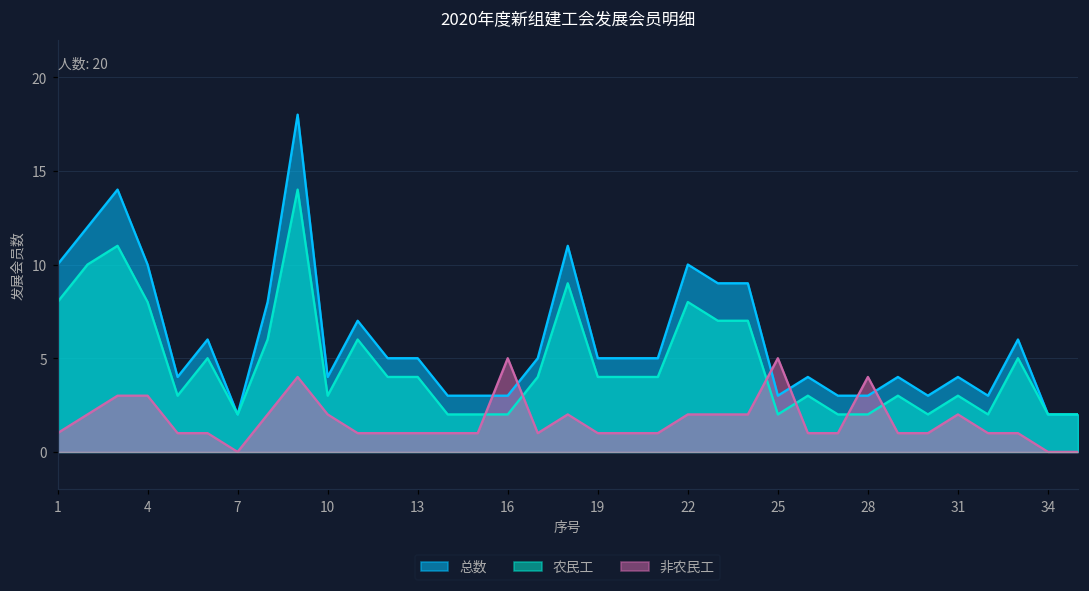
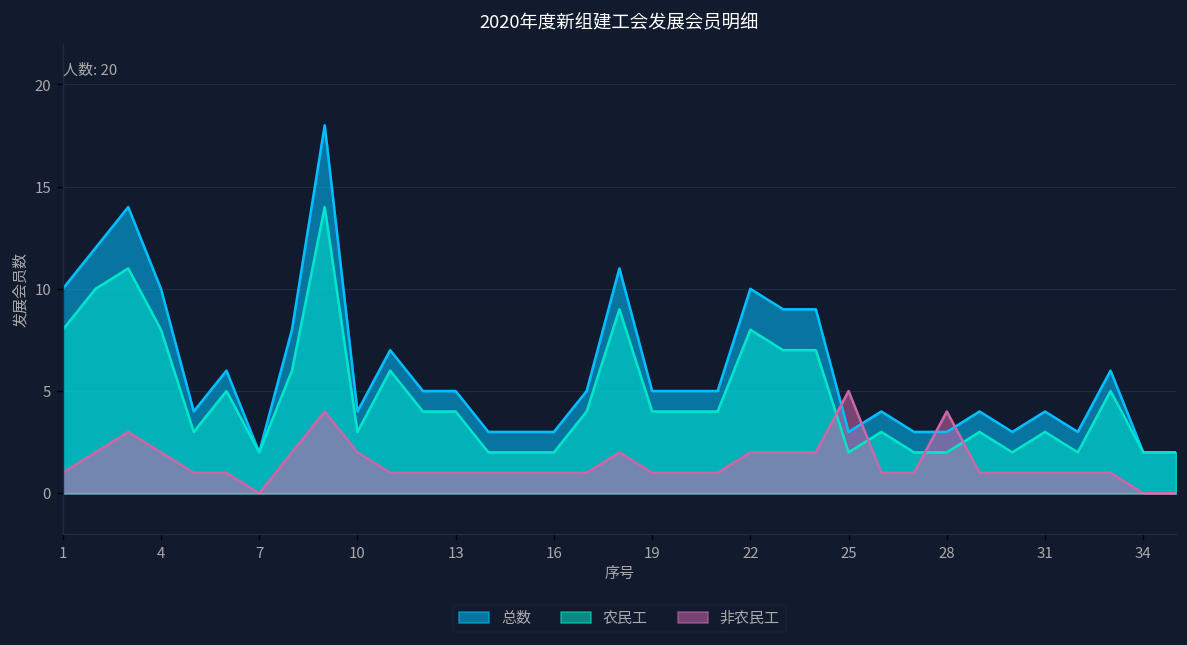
非农民工, 4: 3 -> 2
非农民工, 16: 5 -> 1
非农民工, 31: 2 -> 1
